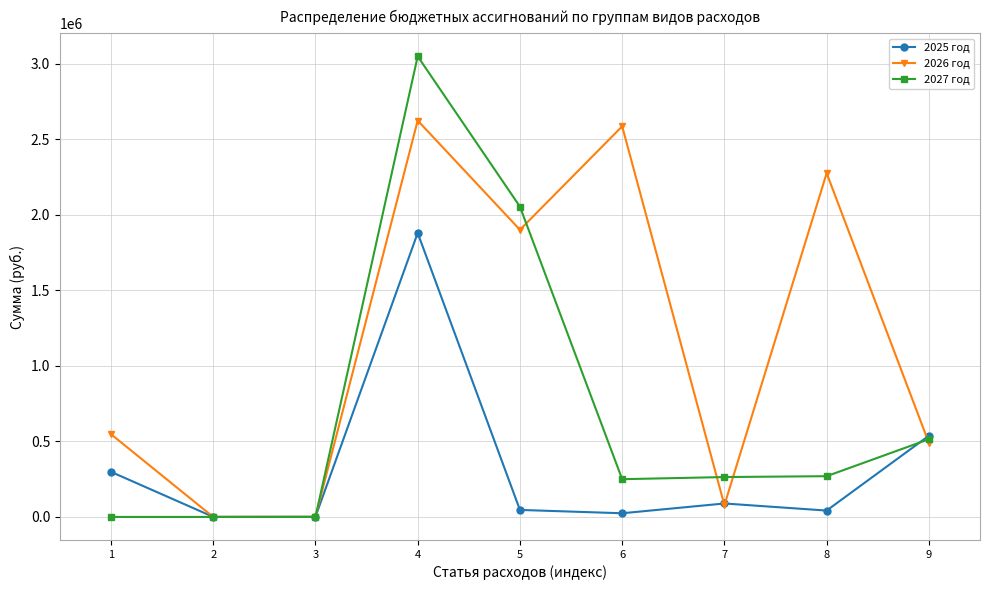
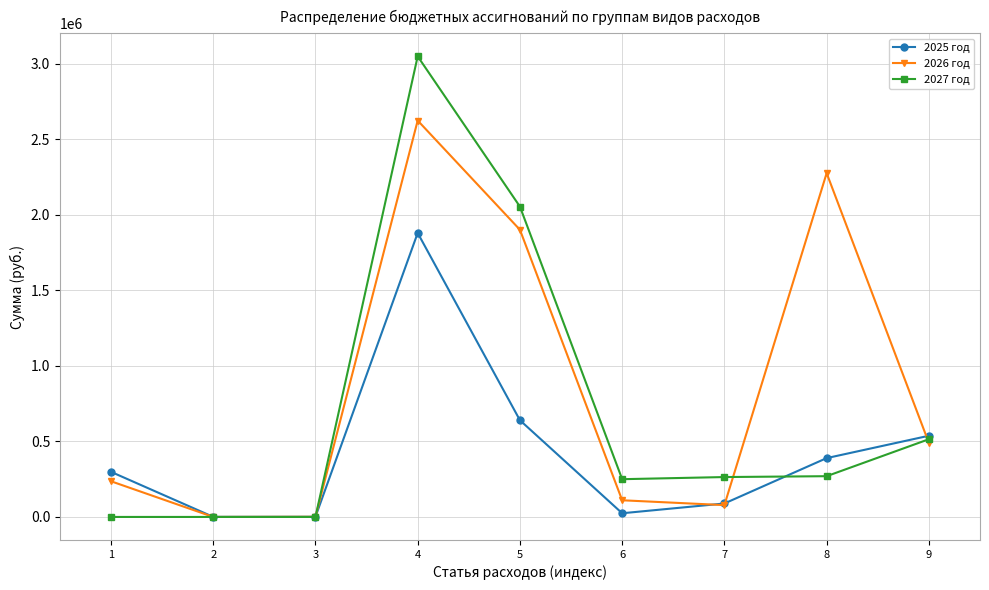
2026 год, 1: 550000 -> 240000
2025 год, 5: 50000 -> 640000
2026 год, 6: 2590000 -> 110000
2025 год, 8: 40000 -> 390000
